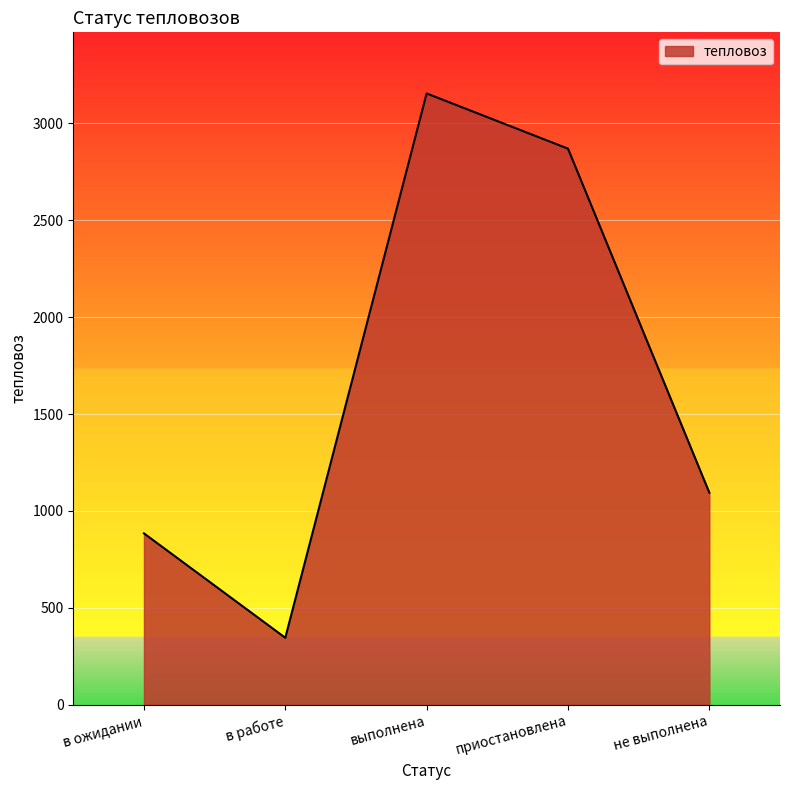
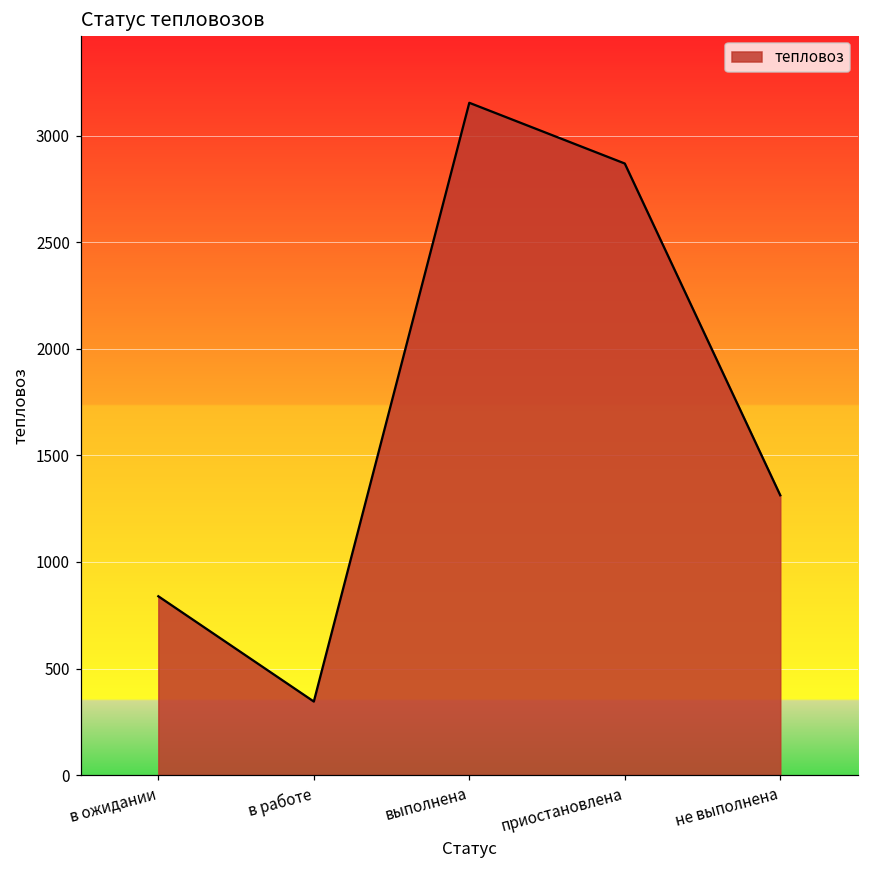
в ожидании: 880 -> 840
не выполнена: 1090 -> 1310
